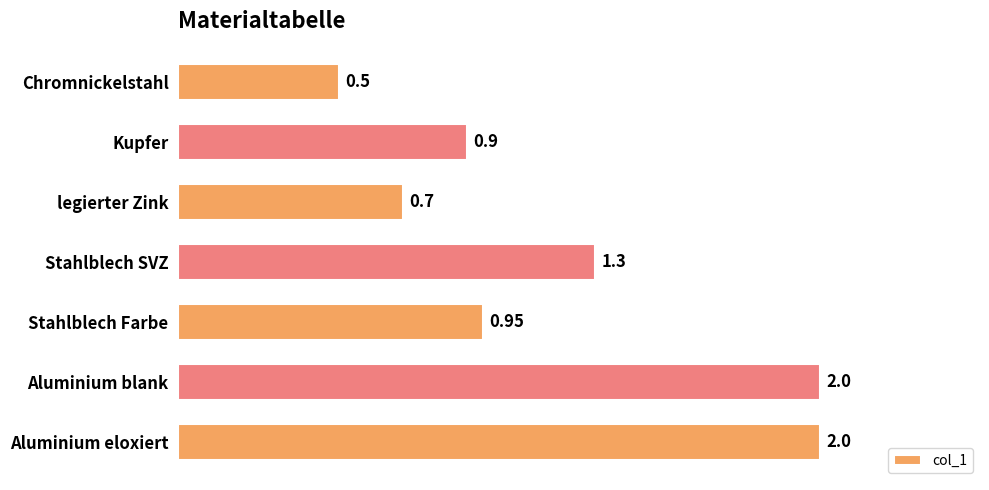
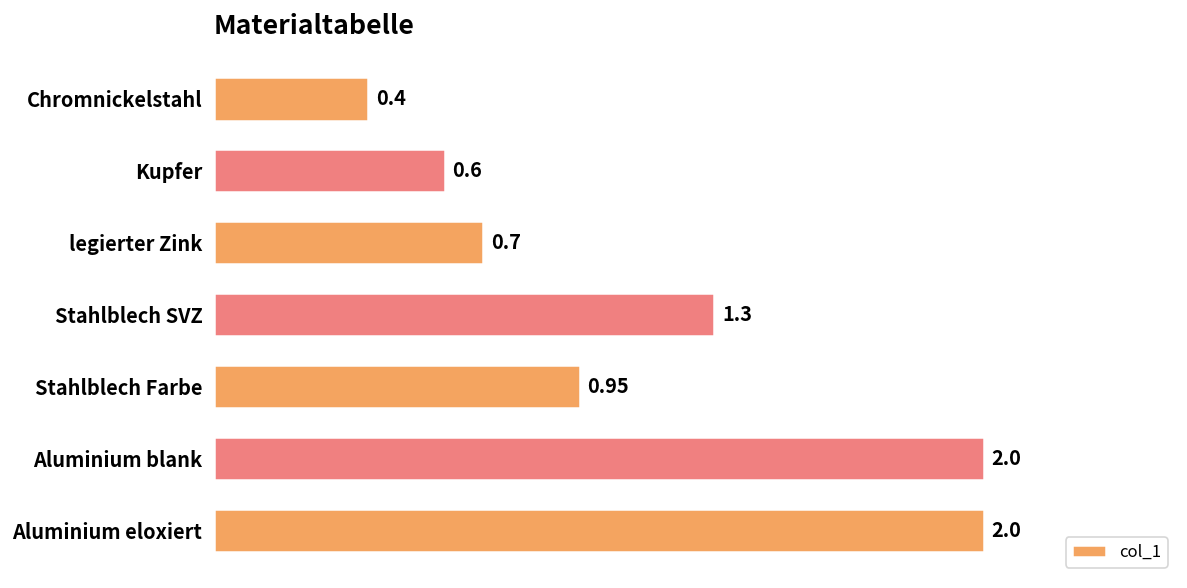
Chromnickelstahl: 0.5 -> 0.4
Kupfer: 0.9 -> 0.6
